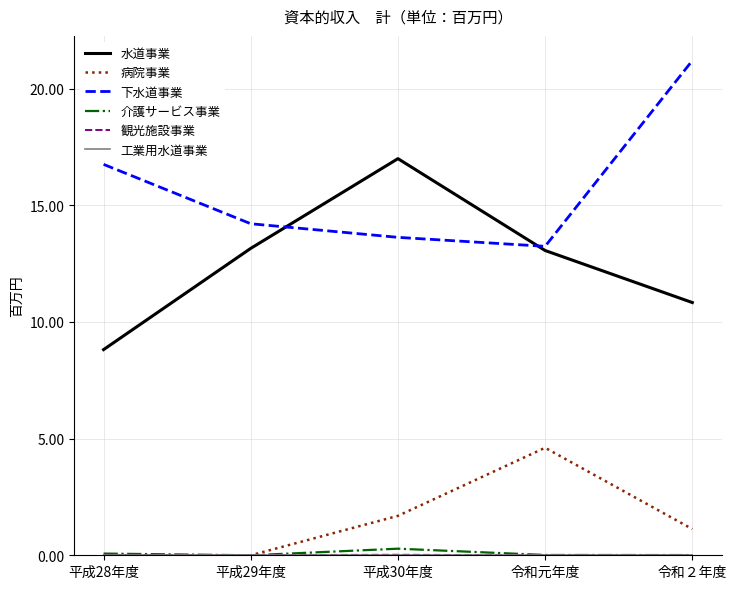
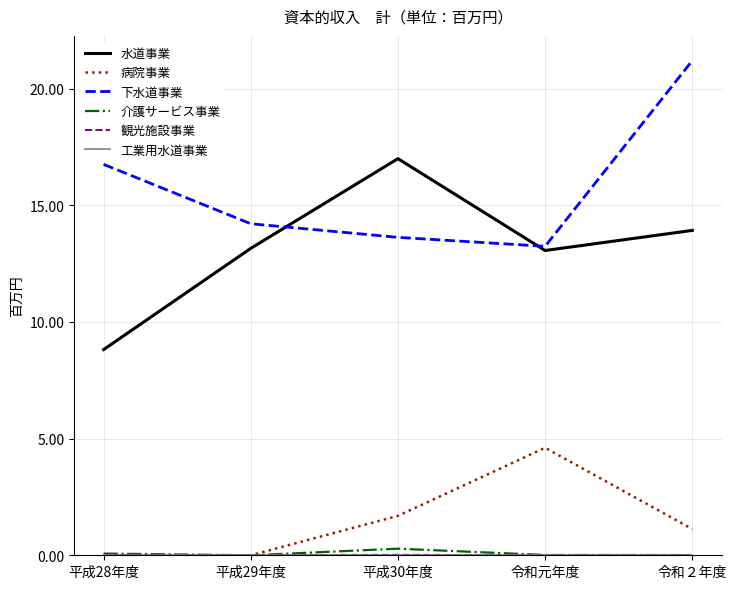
水道事業, 令和２年度: 10.8 -> 13.9
